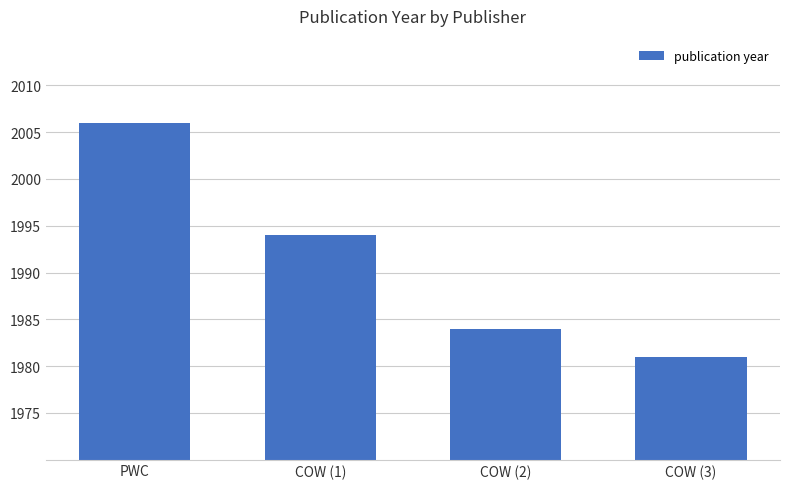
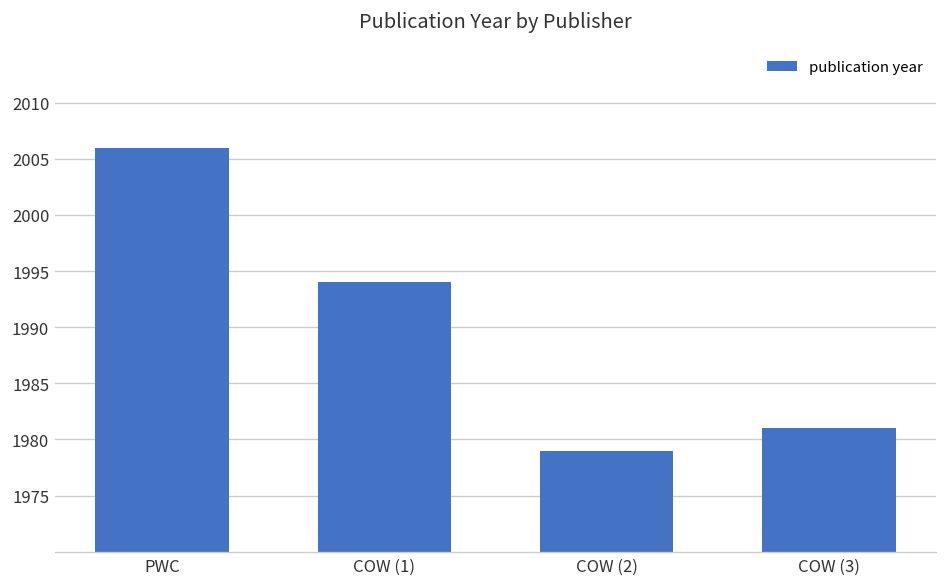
COW (2): 1984 -> 1979
